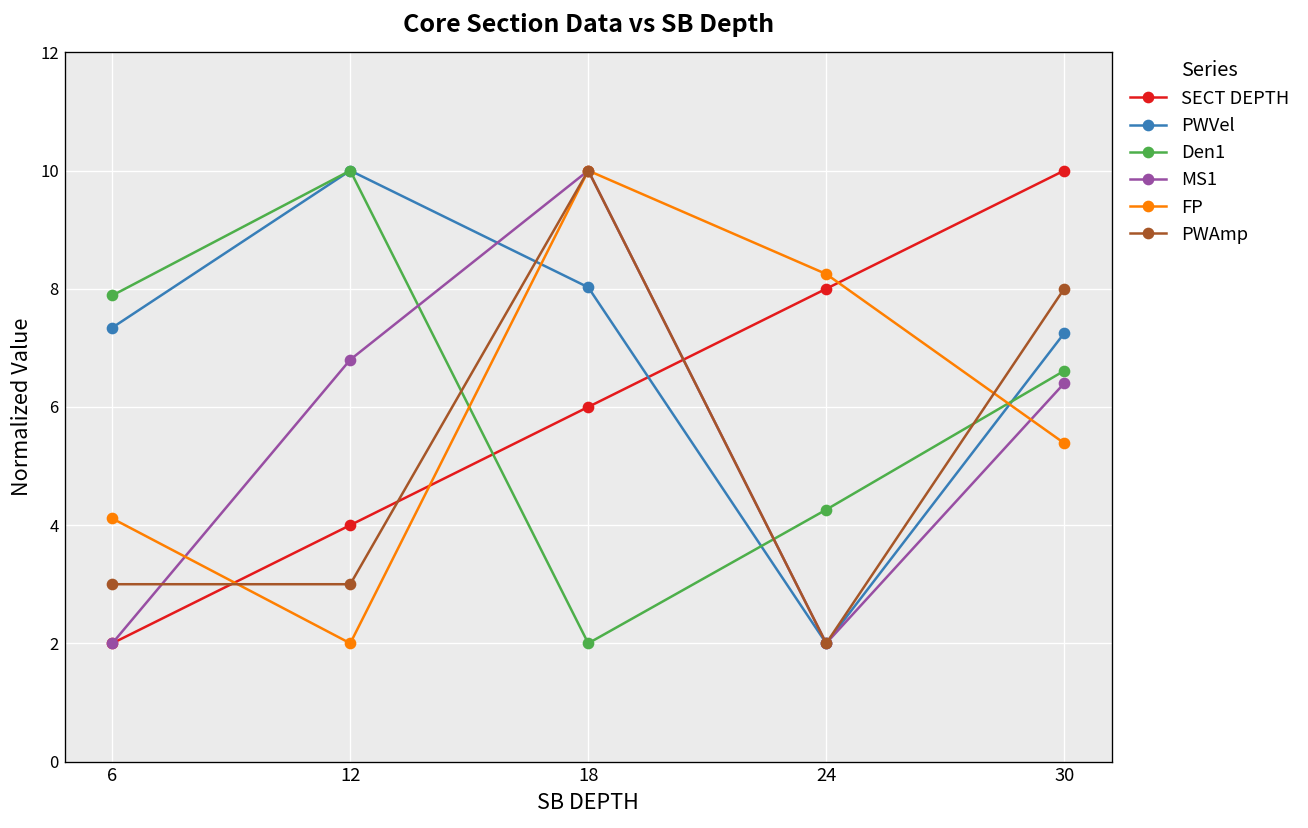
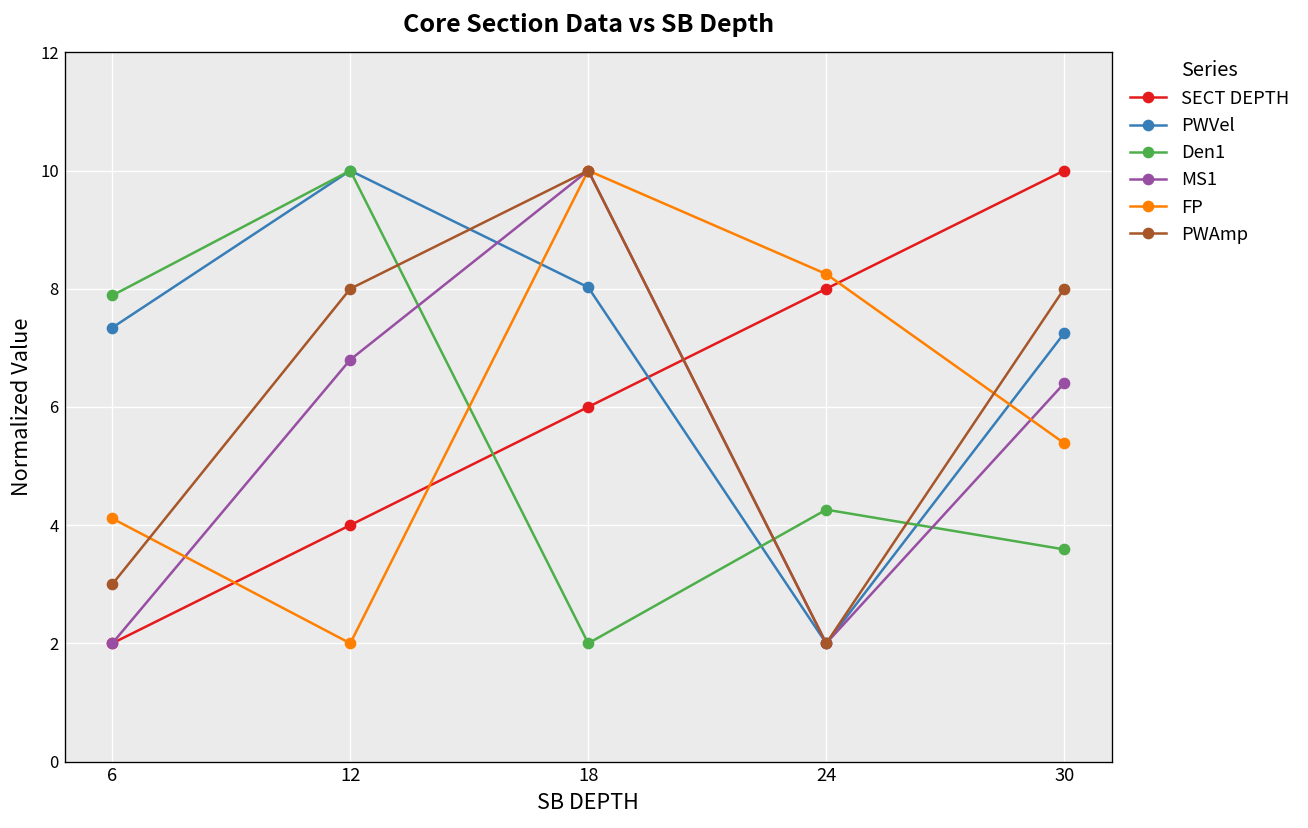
PWAmp, 12: 3.0 -> 8.0
Den1, 30: 6.6 -> 3.6
